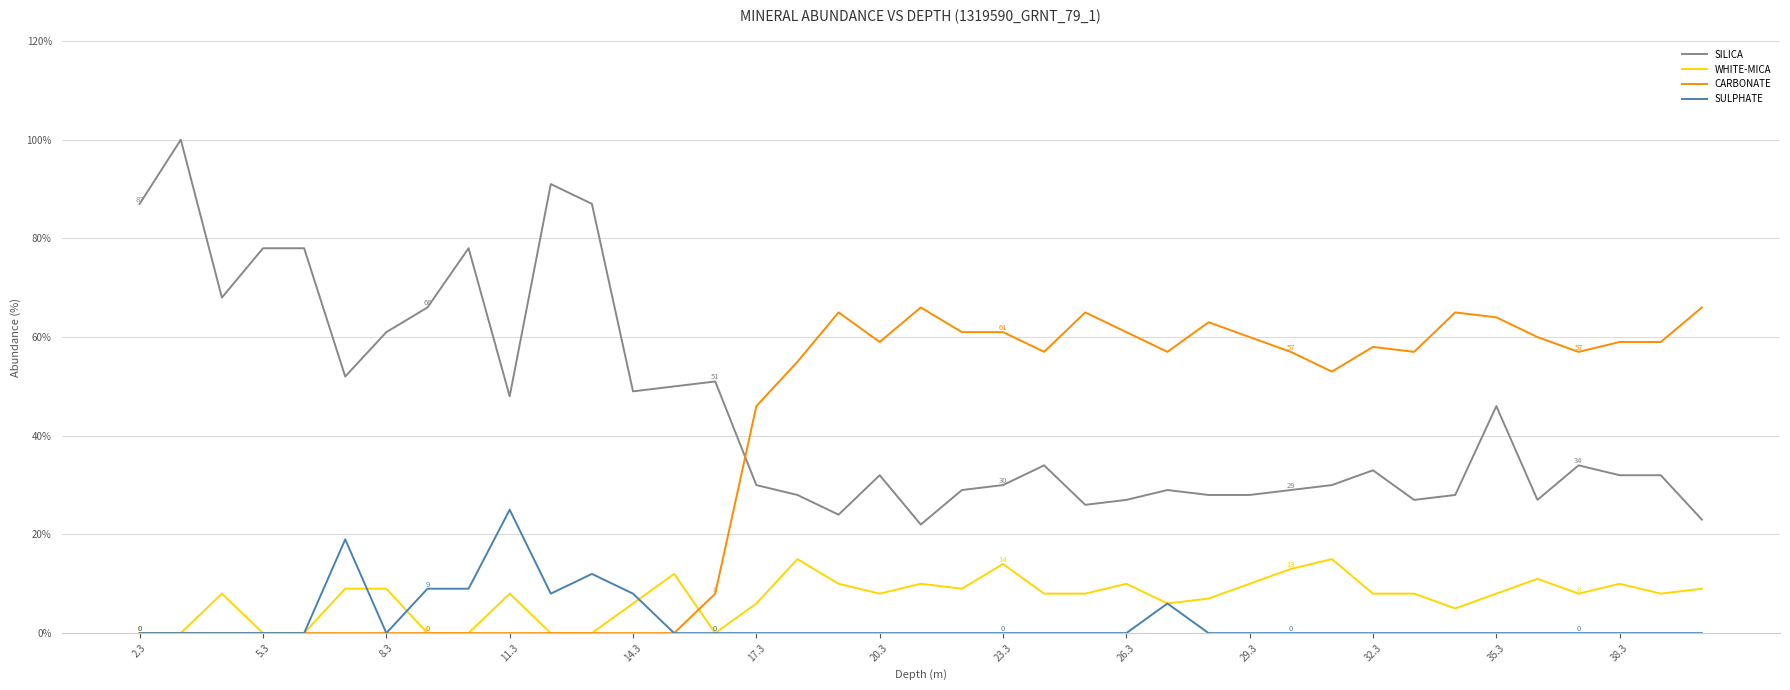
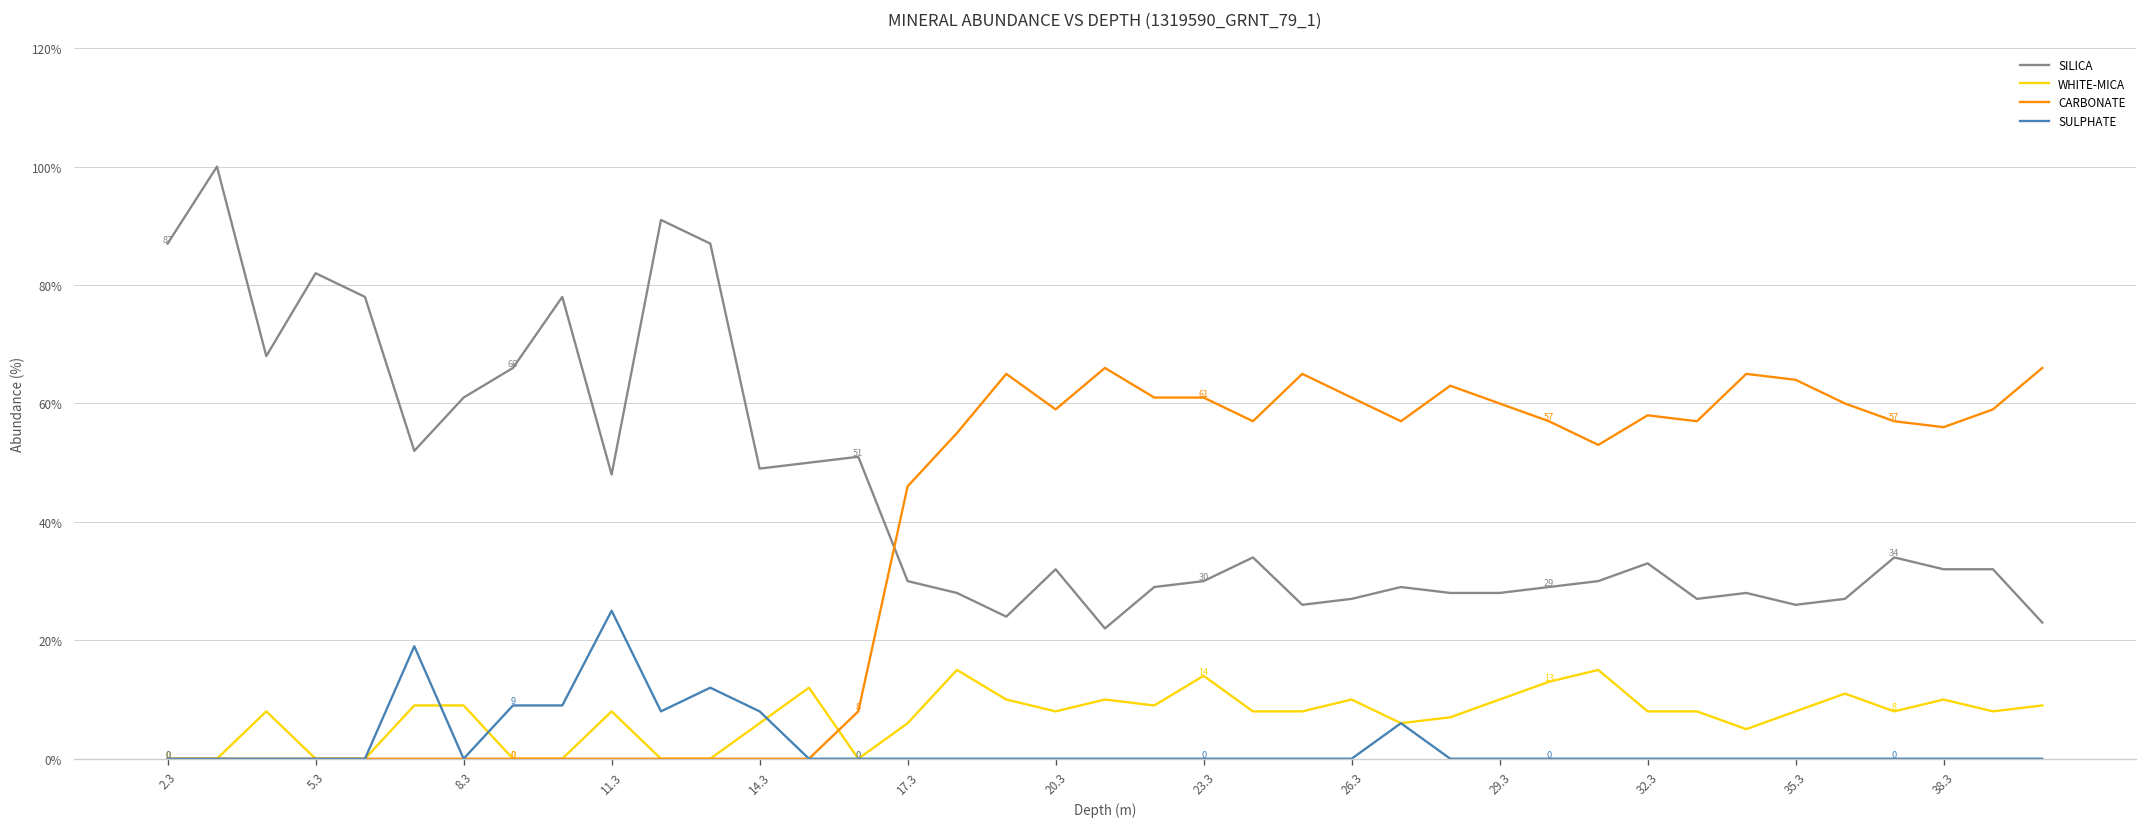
SILICA, 5.3: 78% -> 82%
SILICA, 35.3: 46% -> 26%
CARBONATE, 38.3: 59% -> 56%
